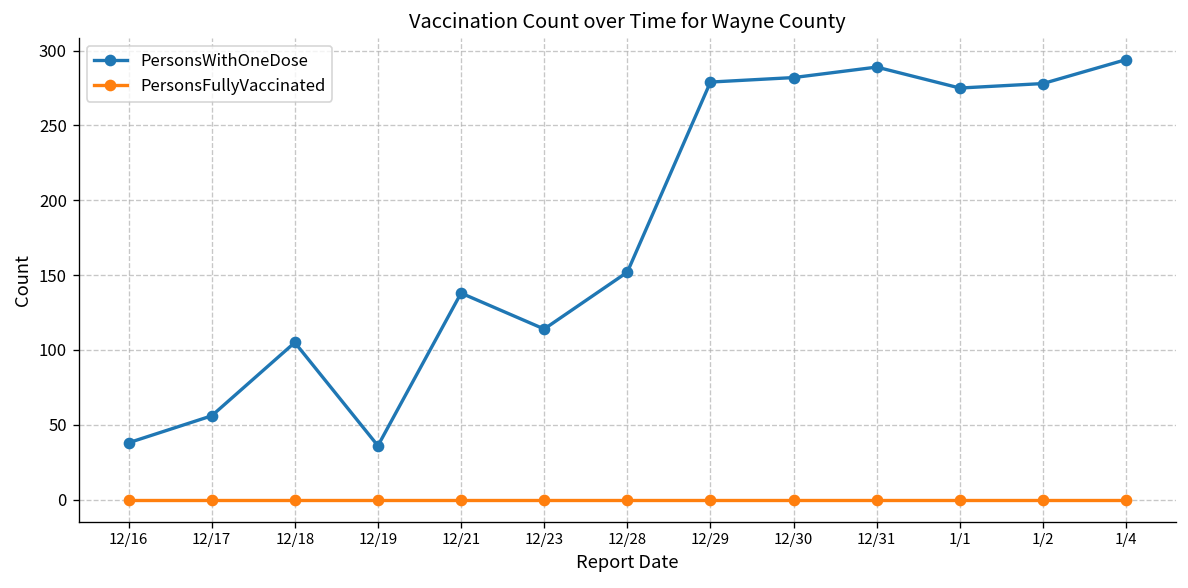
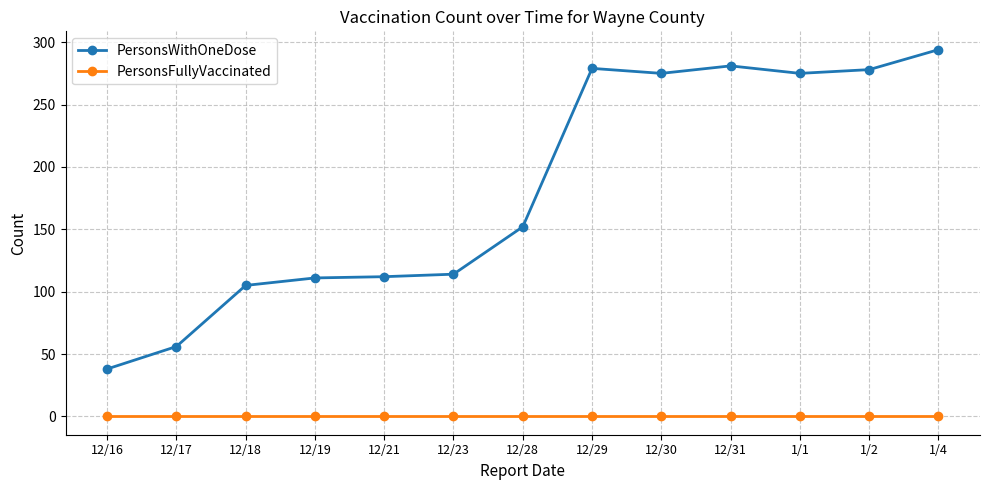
PersonsWithOneDose, 12/19: 36 -> 111
PersonsWithOneDose, 12/21: 138 -> 112
PersonsWithOneDose, 12/30: 282 -> 275
PersonsWithOneDose, 12/31: 289 -> 281
